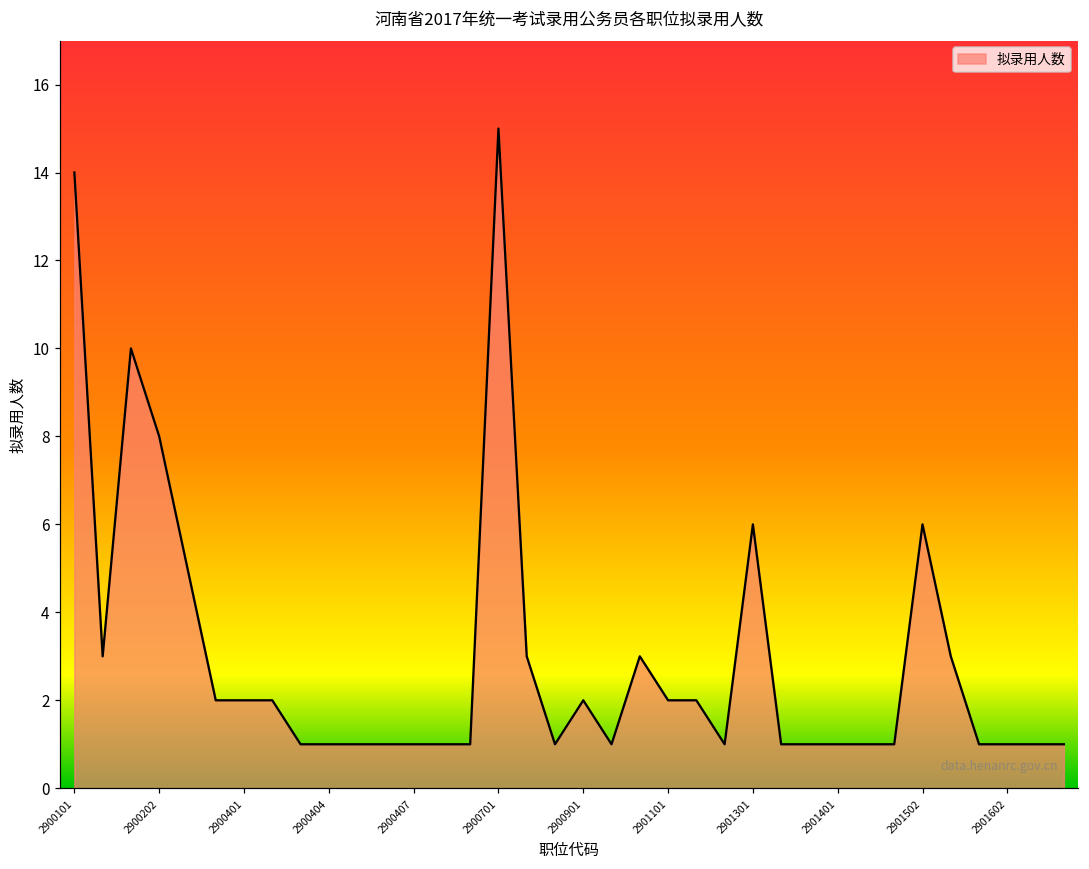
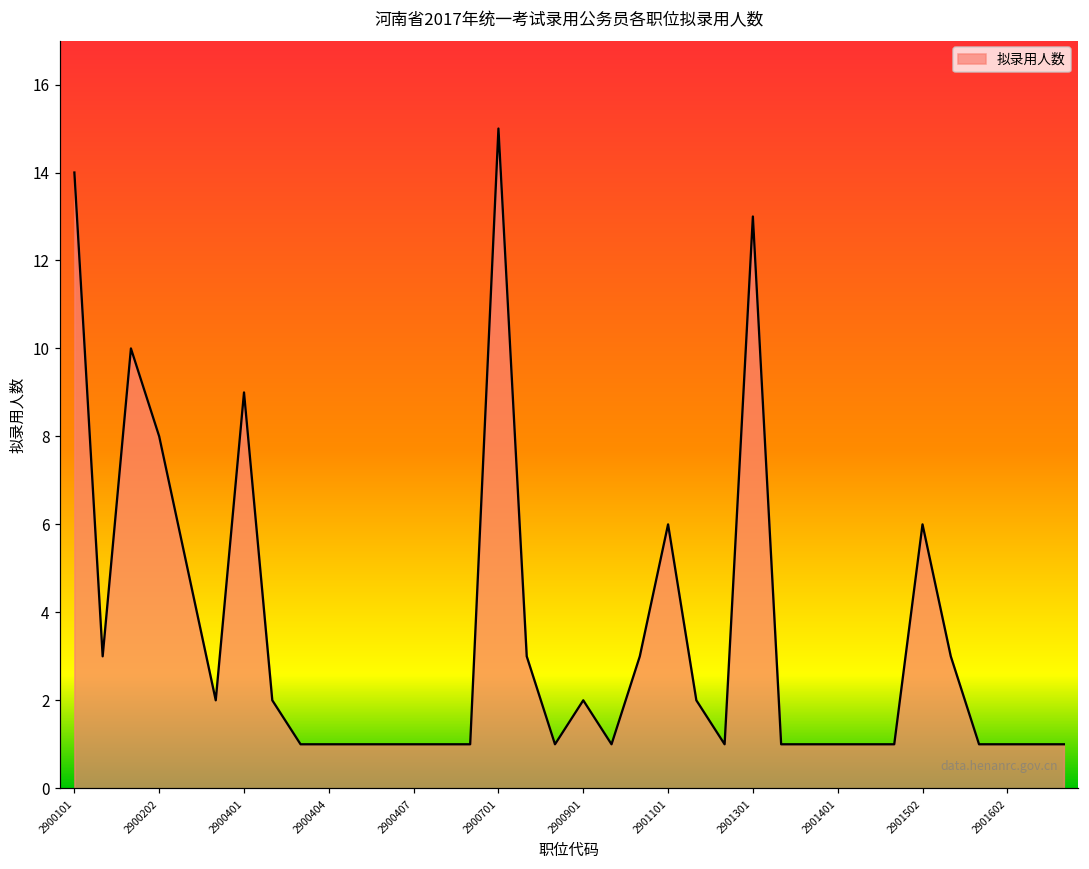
2900401: 2 -> 9
2901101: 2 -> 6
2901301: 6 -> 13
